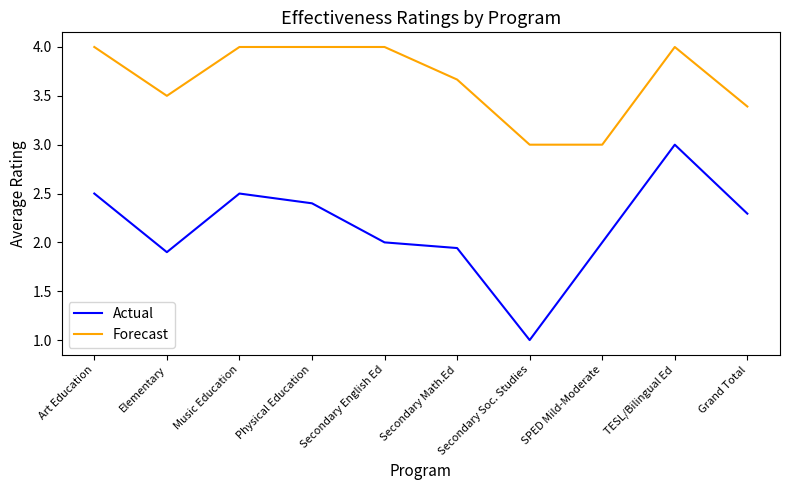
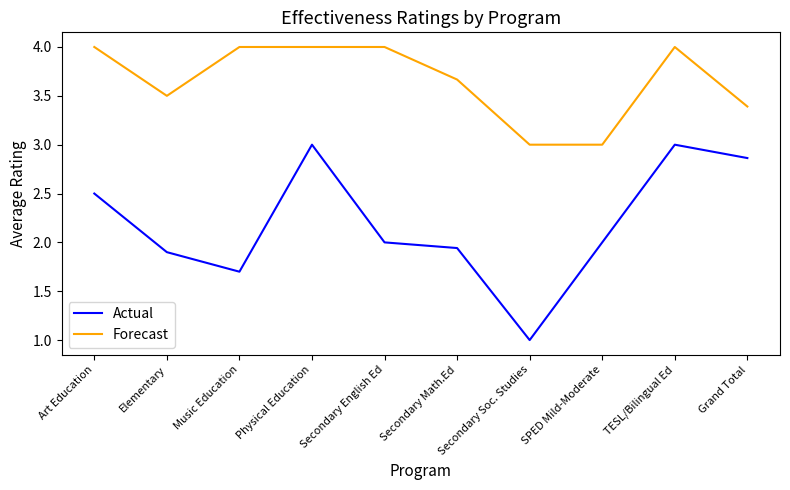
Actual, Music Education: 2.5 -> 1.7
Actual, Physical Education: 2.4 -> 3.0
Actual, Grand Total: 2.3 -> 2.9
